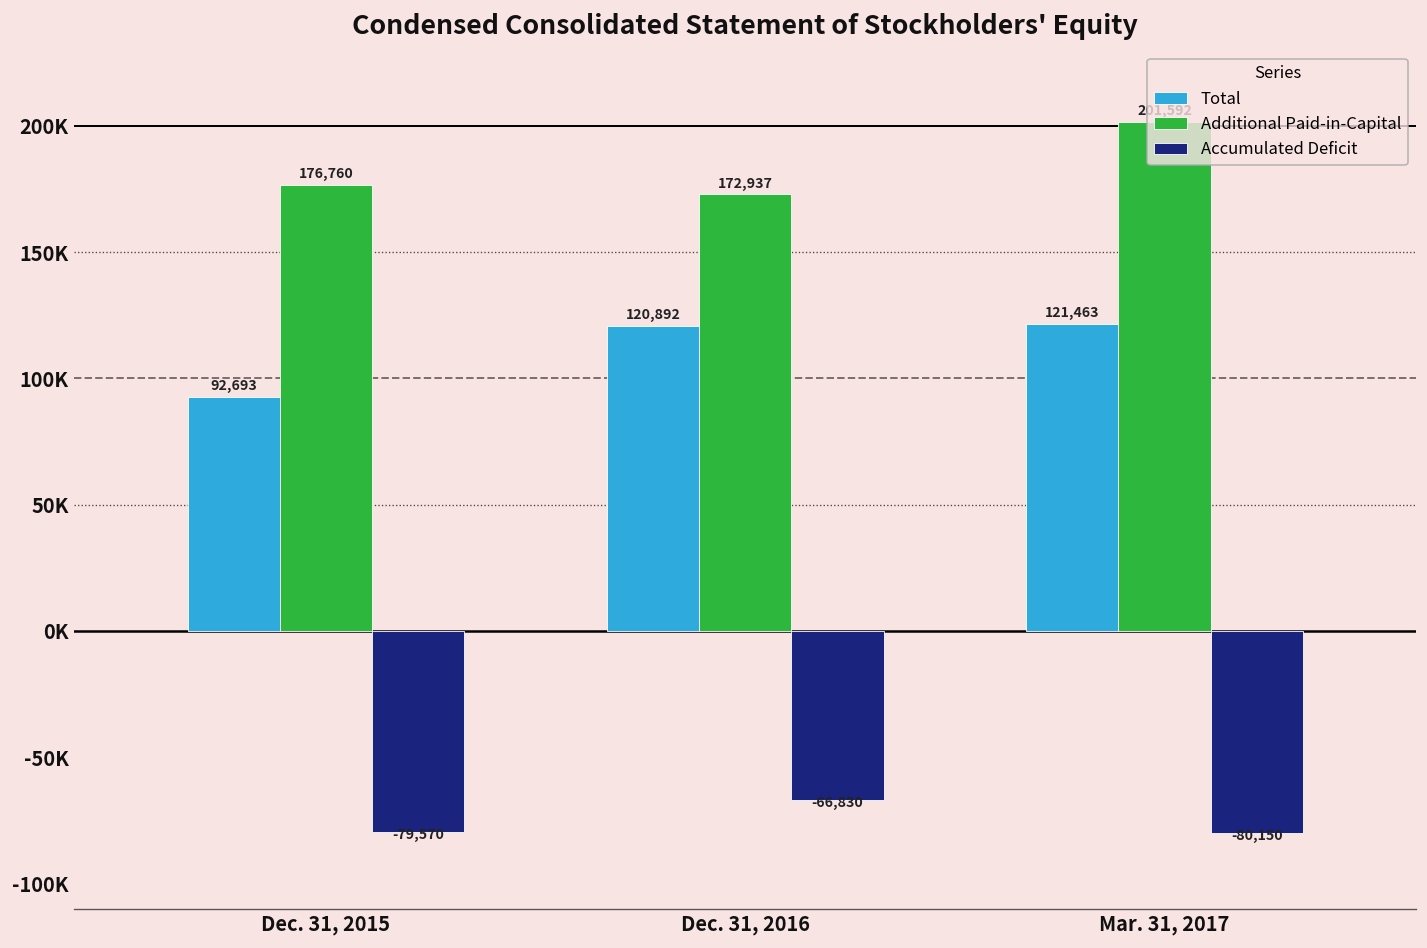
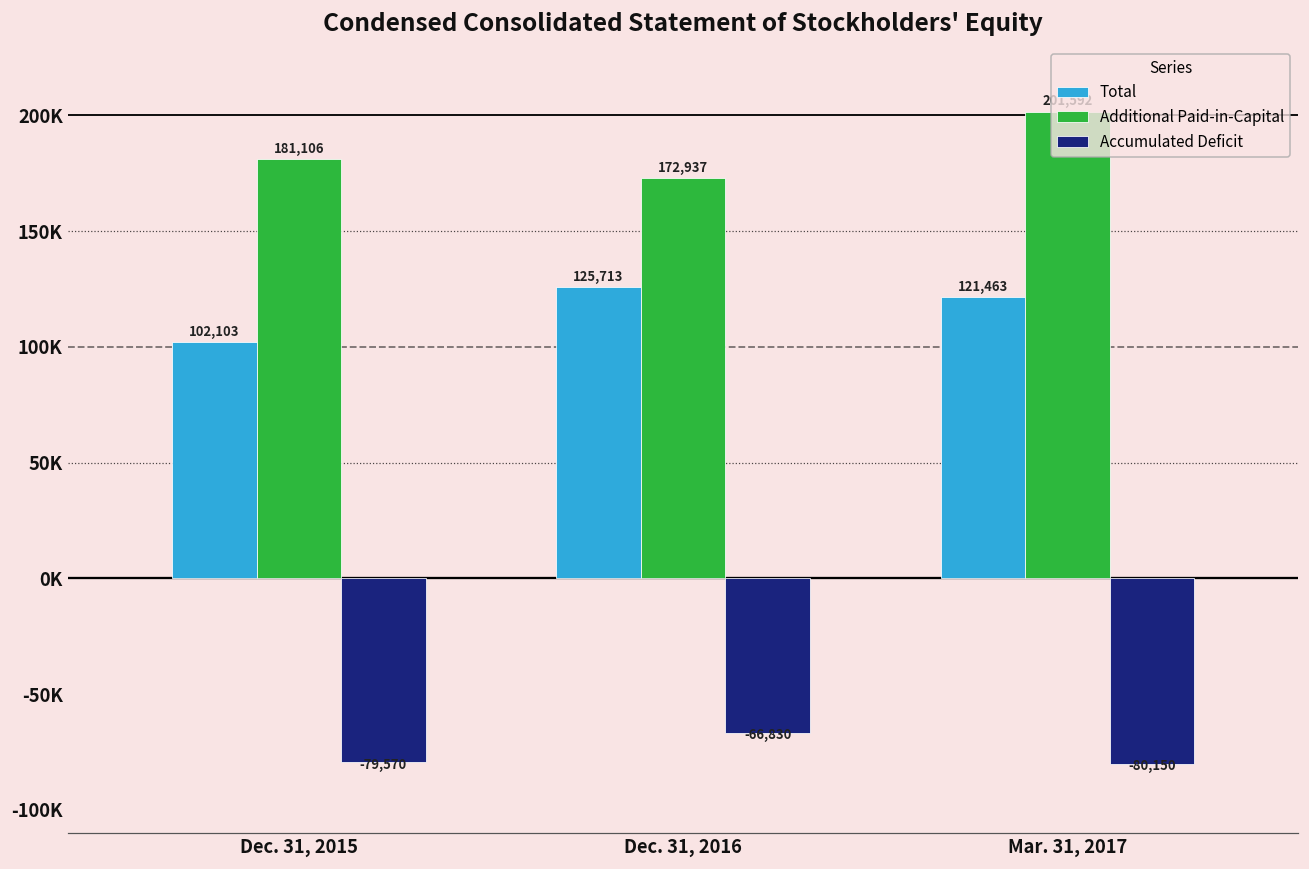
Total, Dec. 31, 2015: 92,693 -> 102,103
Additional Paid-in-Capital, Dec. 31, 2015: 176,760 -> 181,106
Total, Dec. 31, 2016: 120,892 -> 125,713
